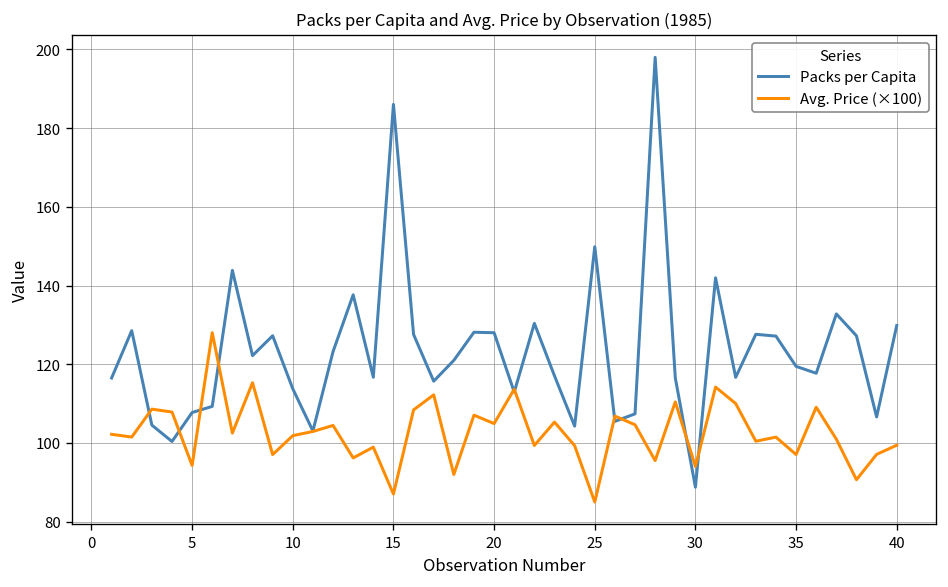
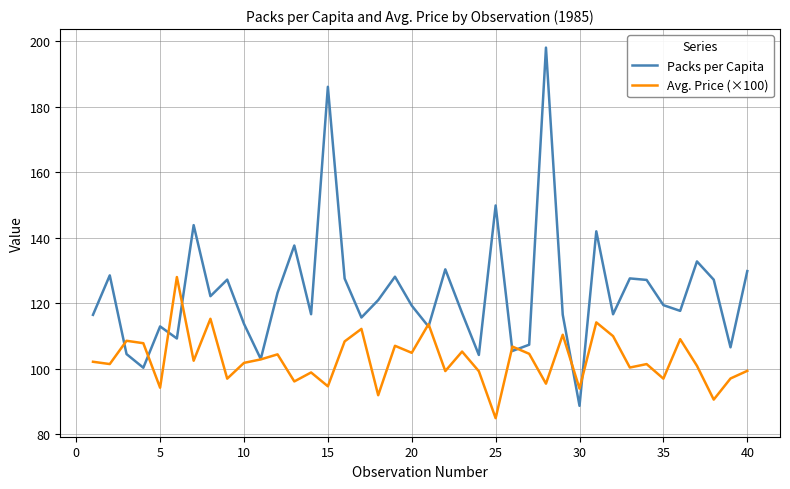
Packs per Capita, 5: 108 -> 113
Avg. Price (×100), 15: 87 -> 95
Packs per Capita, 20: 128 -> 119
